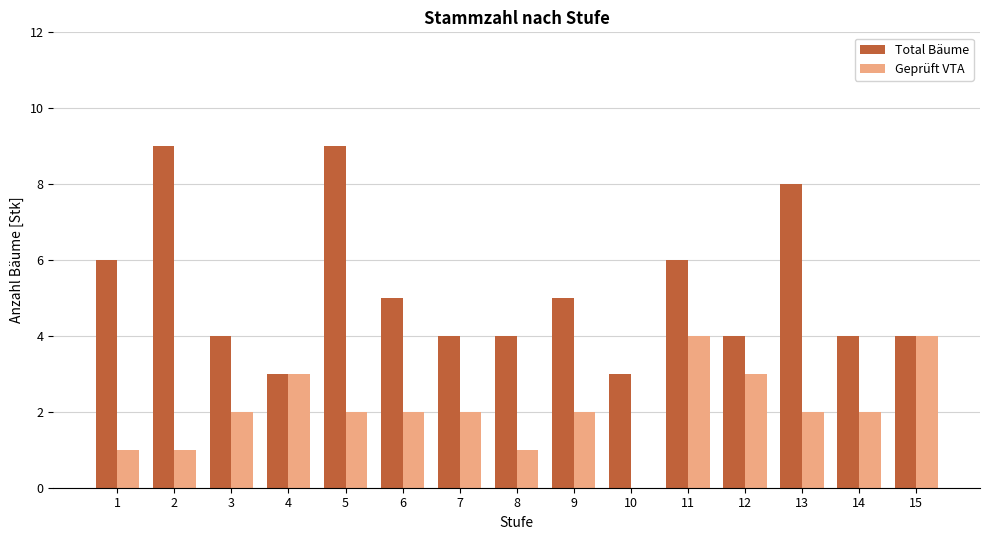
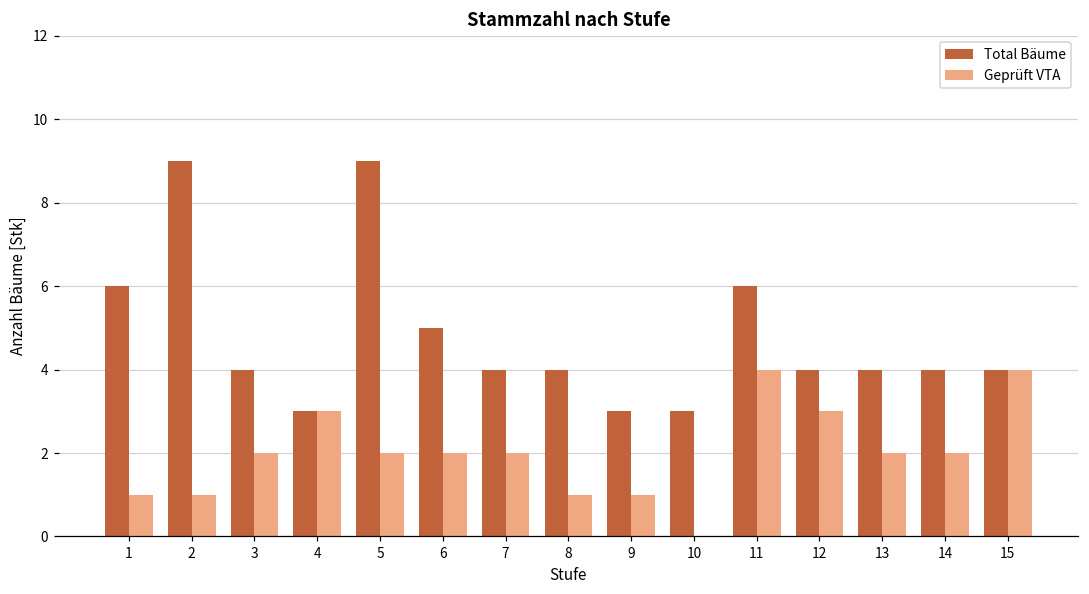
Total Bäume, 9: 5 -> 3
Geprüft VTA, 9: 2 -> 1
Total Bäume, 13: 8 -> 4
